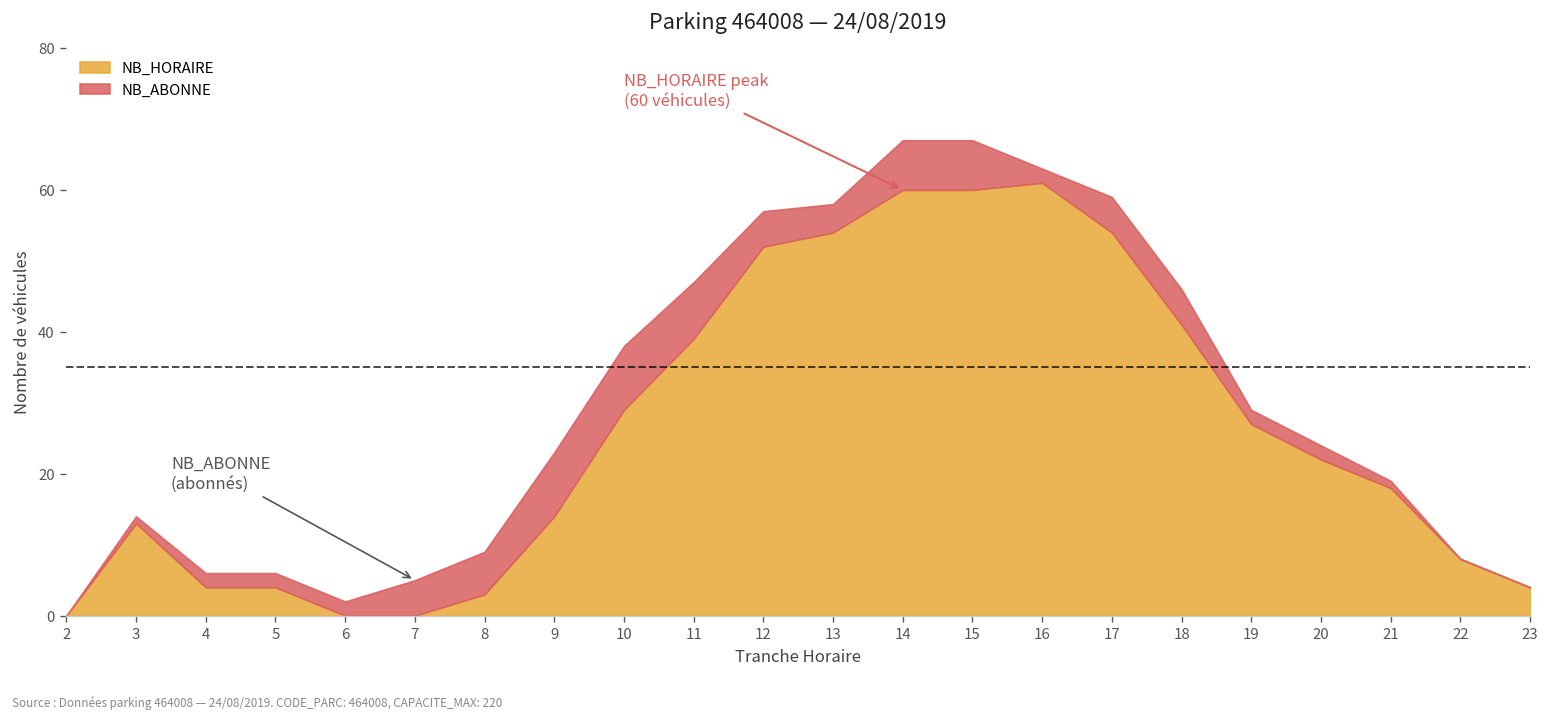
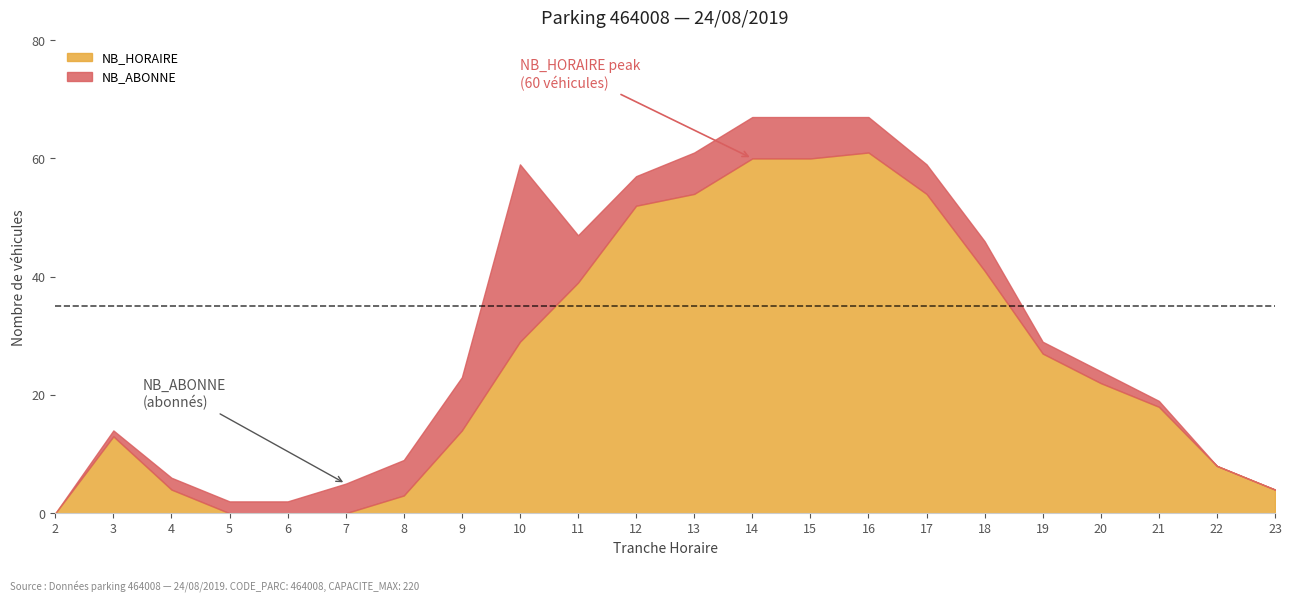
NB_HORAIRE, 5: 4 -> 0
NB_ABONNE, 10: 9 -> 30
NB_ABONNE, 13: 4 -> 7
NB_ABONNE, 16: 2 -> 6
